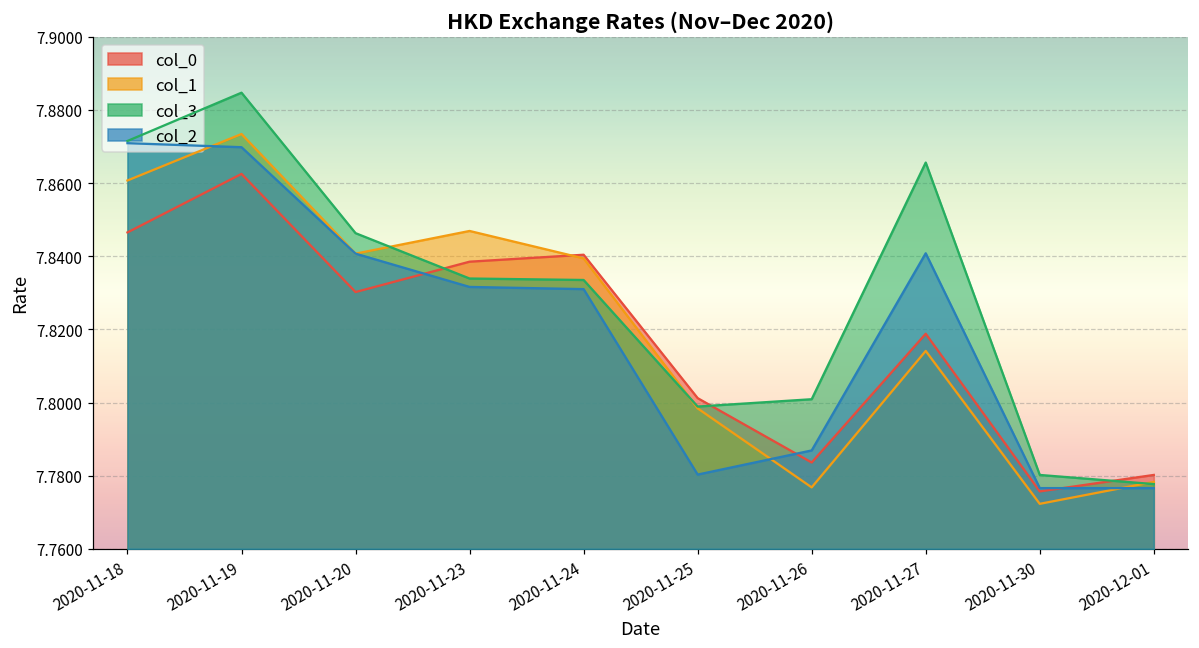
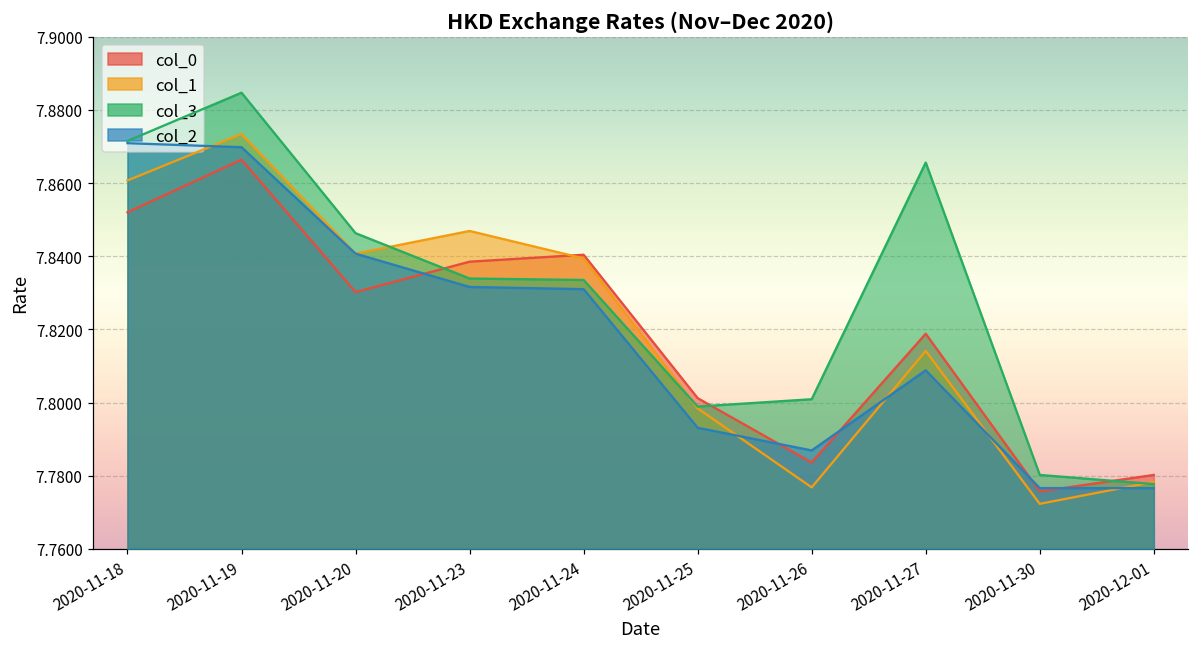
col_0, 2020-11-18: 7.847 -> 7.852
col_0, 2020-11-19: 7.863 -> 7.866
col_2, 2020-11-25: 7.780 -> 7.793
col_2, 2020-11-27: 7.841 -> 7.809
